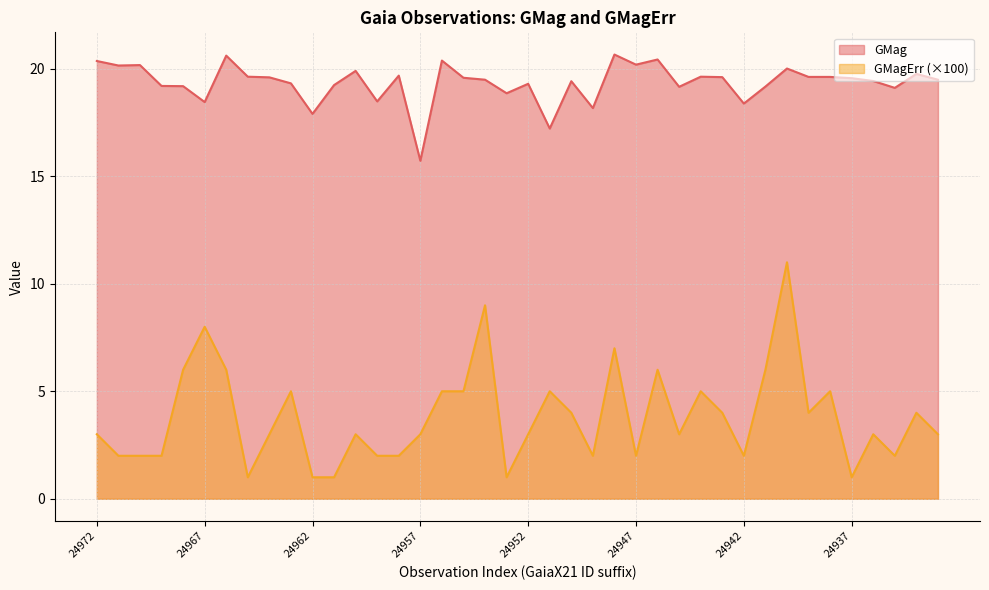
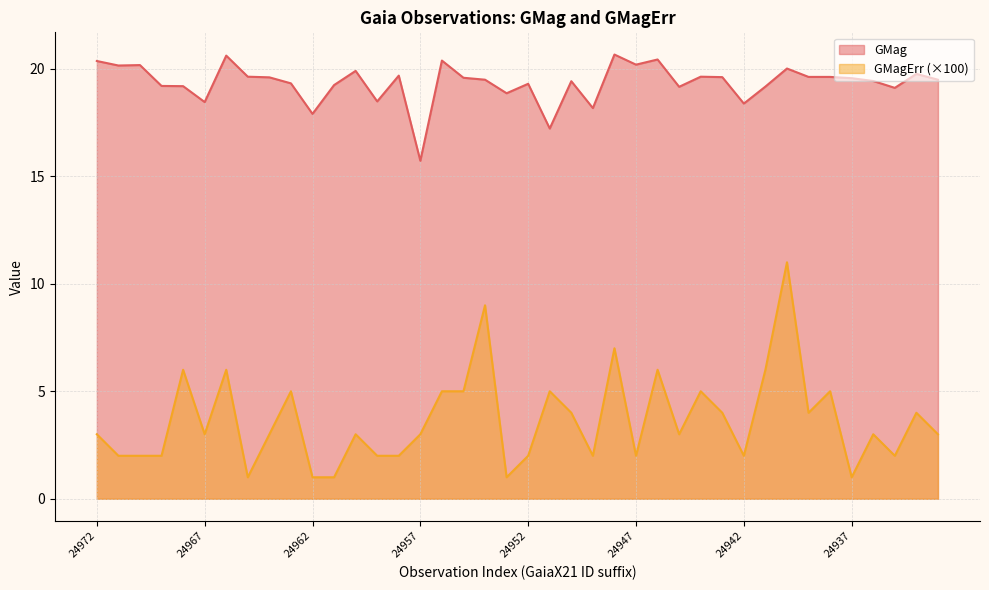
GMagErr (×100), 24967: 8.0 -> 3.0
GMagErr (×100), 24952: 3.0 -> 2.0
